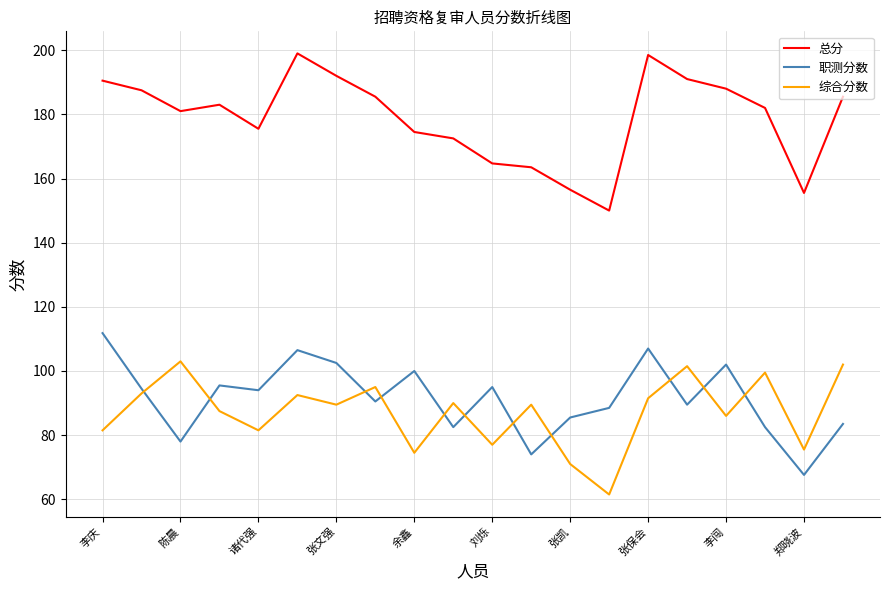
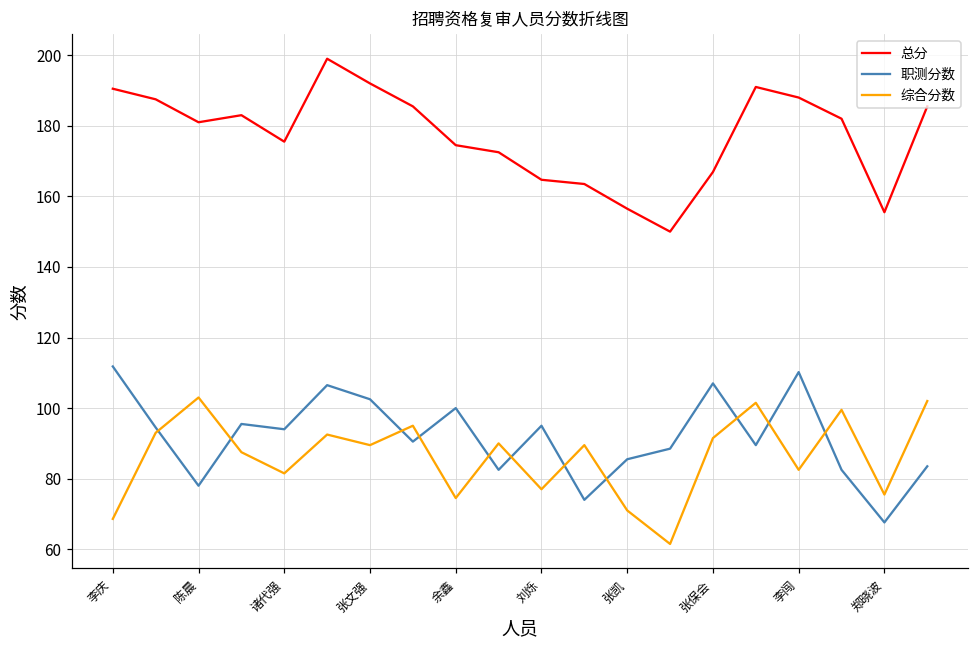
综合分数, 李庆: 82 -> 69
总分, 张保会: 199 -> 167
职测分数, 李闯: 102 -> 110
综合分数, 李闯: 86 -> 83
